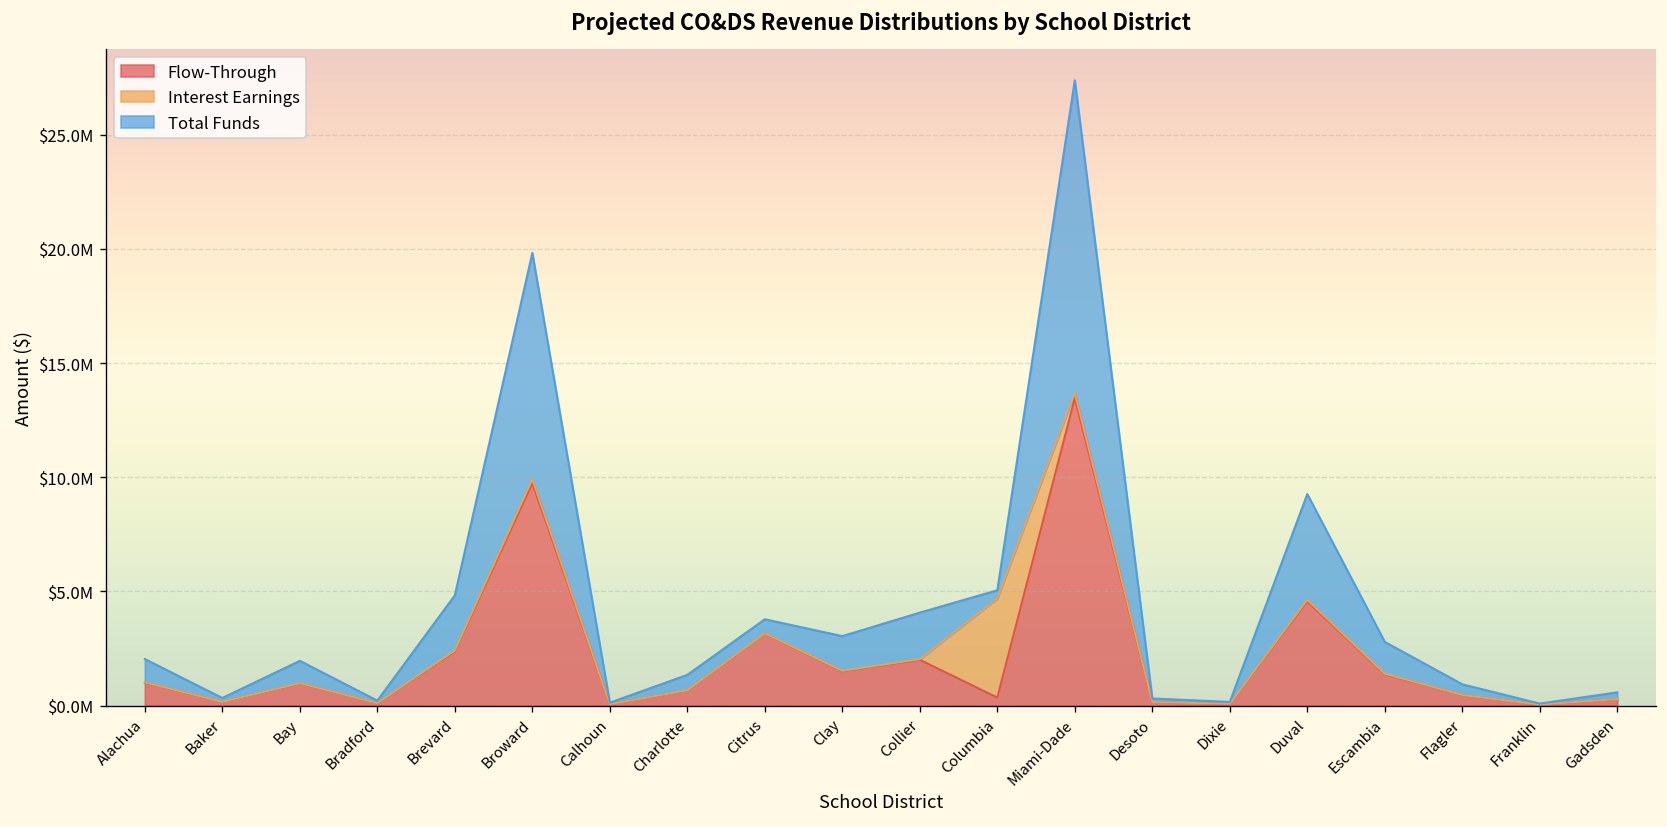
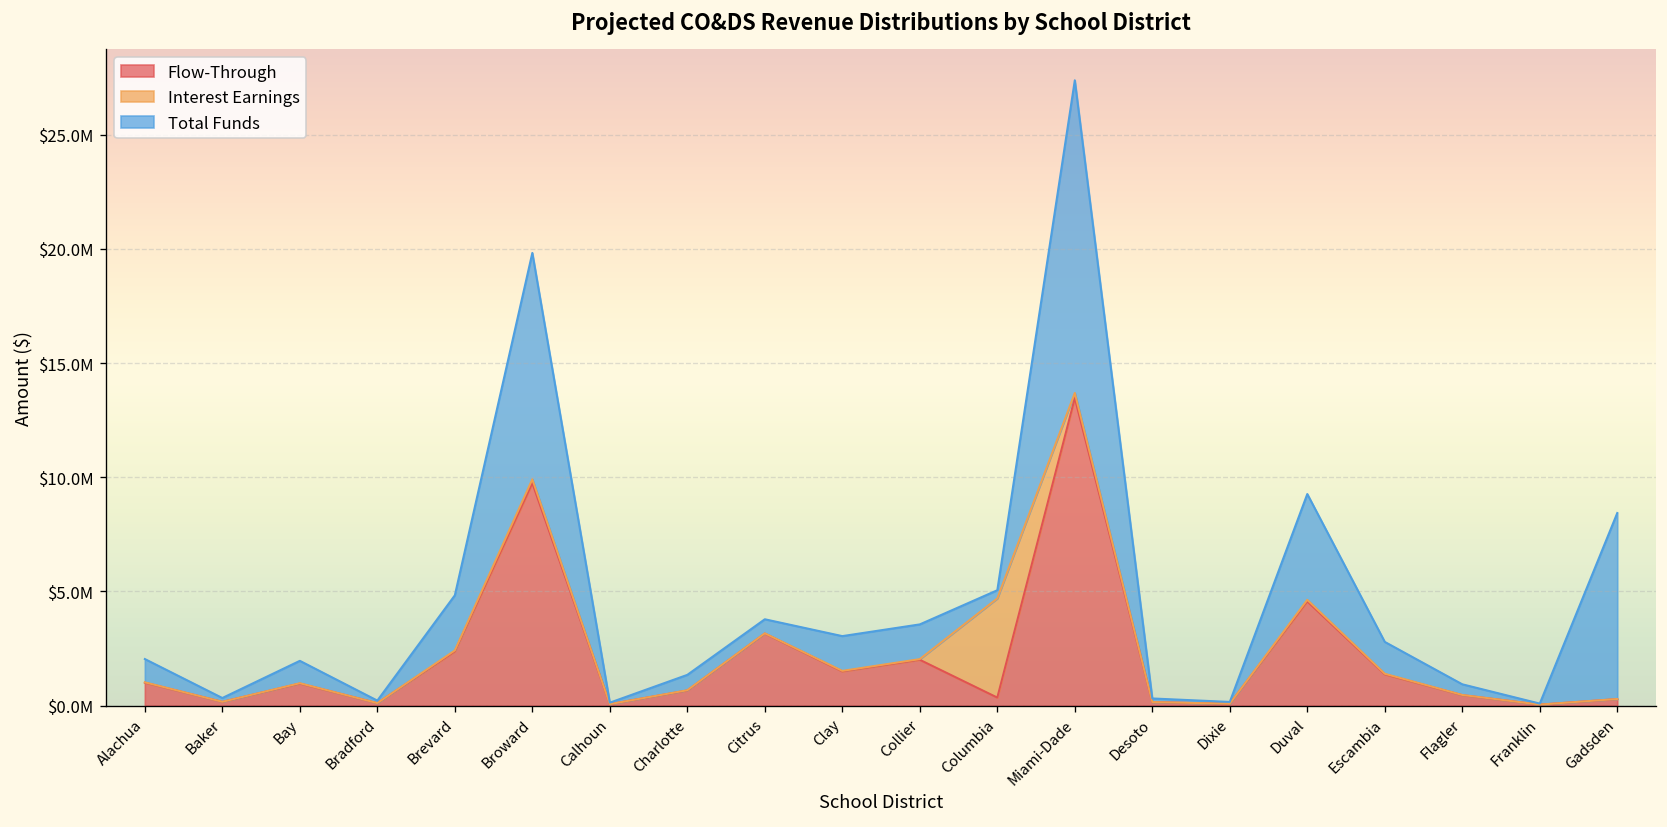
Total Funds, Collier: $2000000 -> $1500000
Total Funds, Gadsden: $300000 -> $8100000
